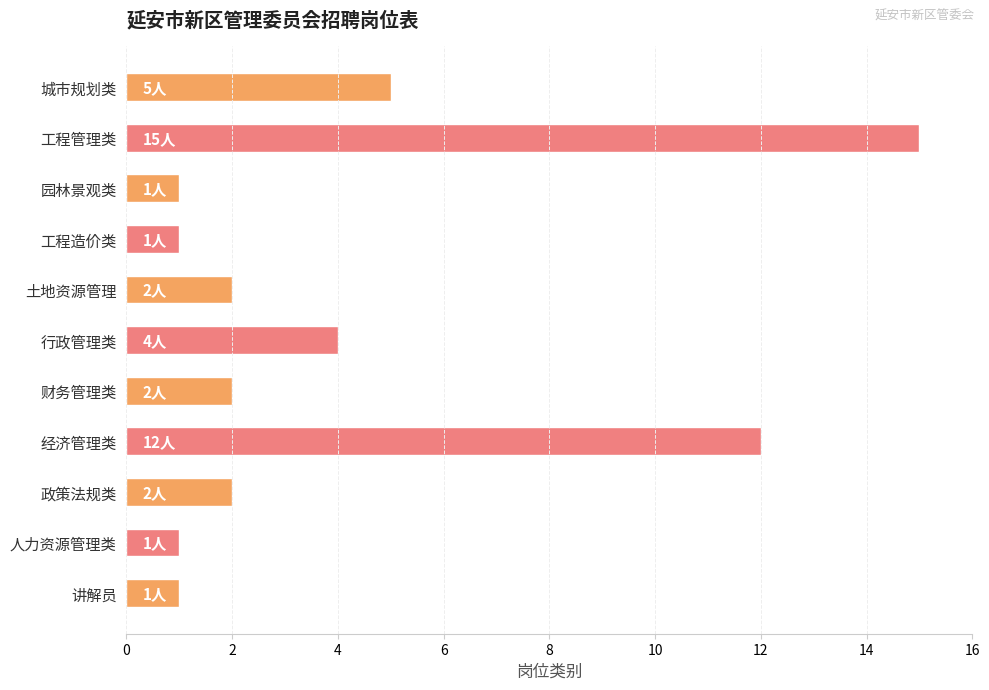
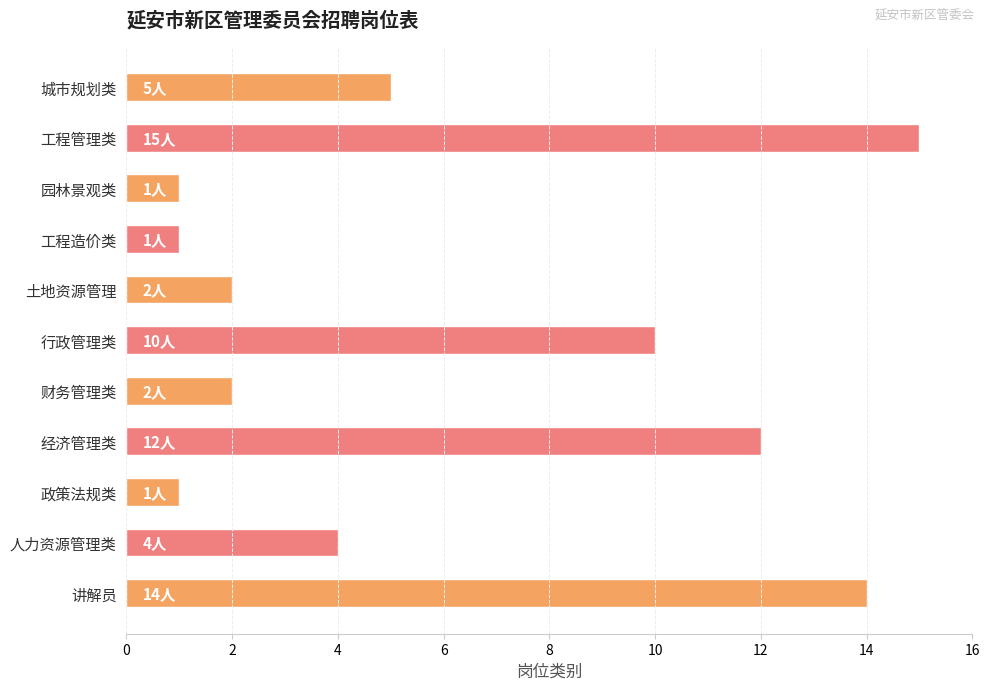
行政管理类: 4人 -> 10人
政策法规类: 2人 -> 1人
人力资源管理类: 1人 -> 4人
讲解员: 1人 -> 14人
